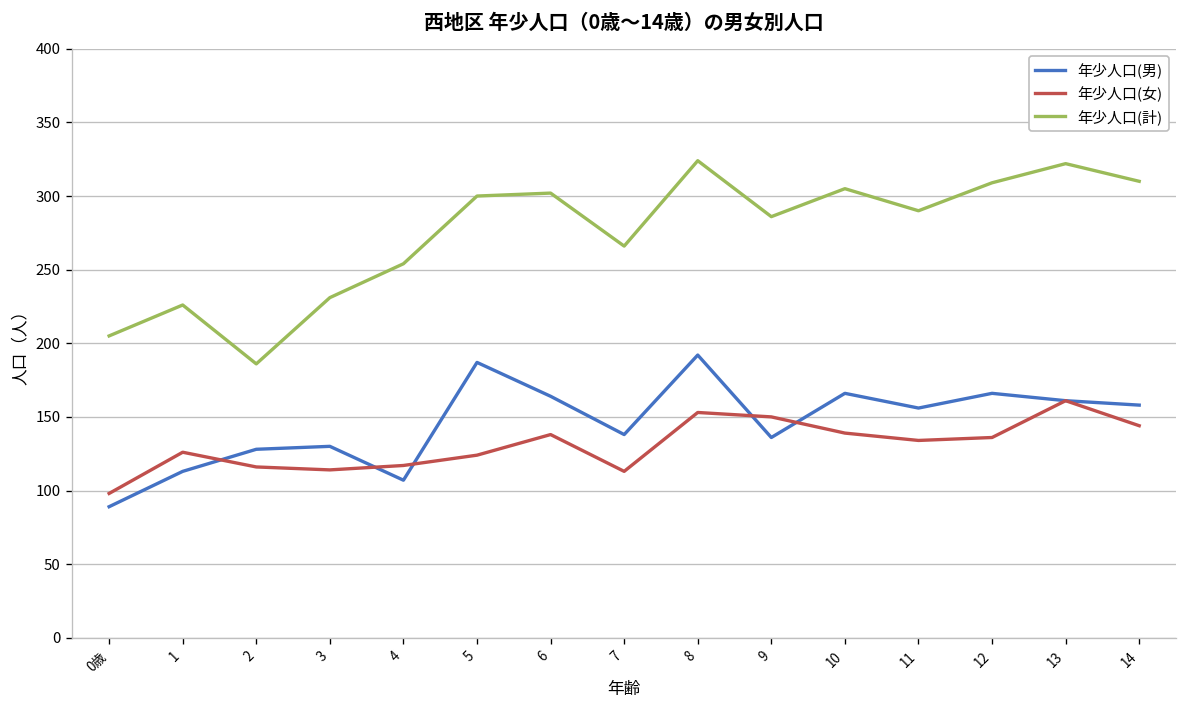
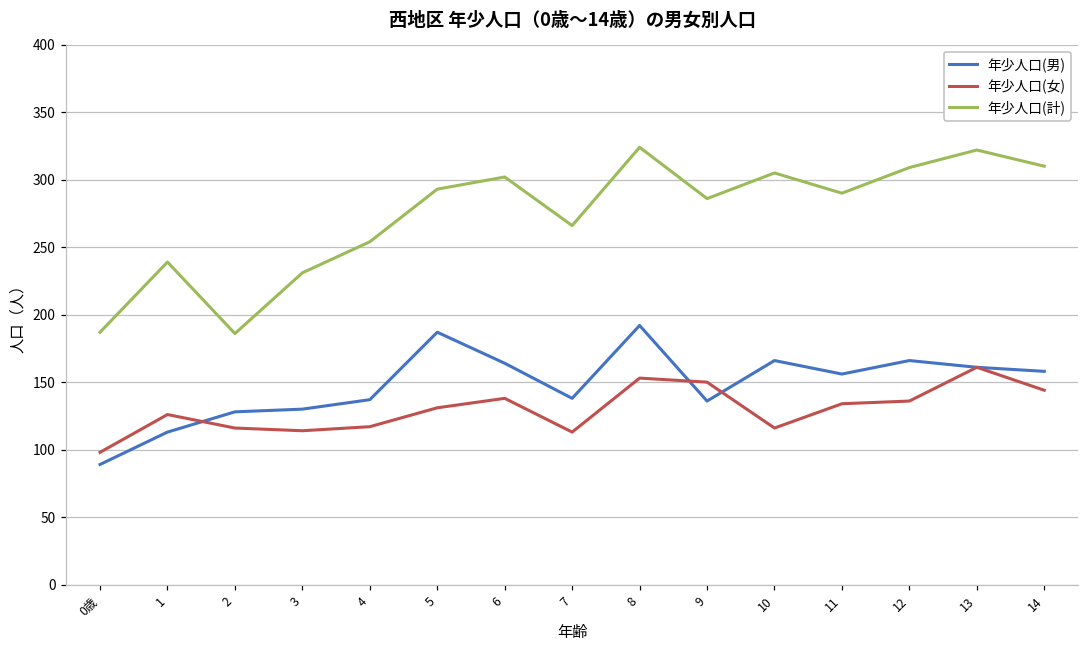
年少人口(計), 0歳: 205 -> 187
年少人口(計), 1: 226 -> 239
年少人口(男), 4: 107 -> 137
年少人口(女), 5: 124 -> 131
年少人口(計), 5: 300 -> 293
年少人口(女), 10: 139 -> 116
